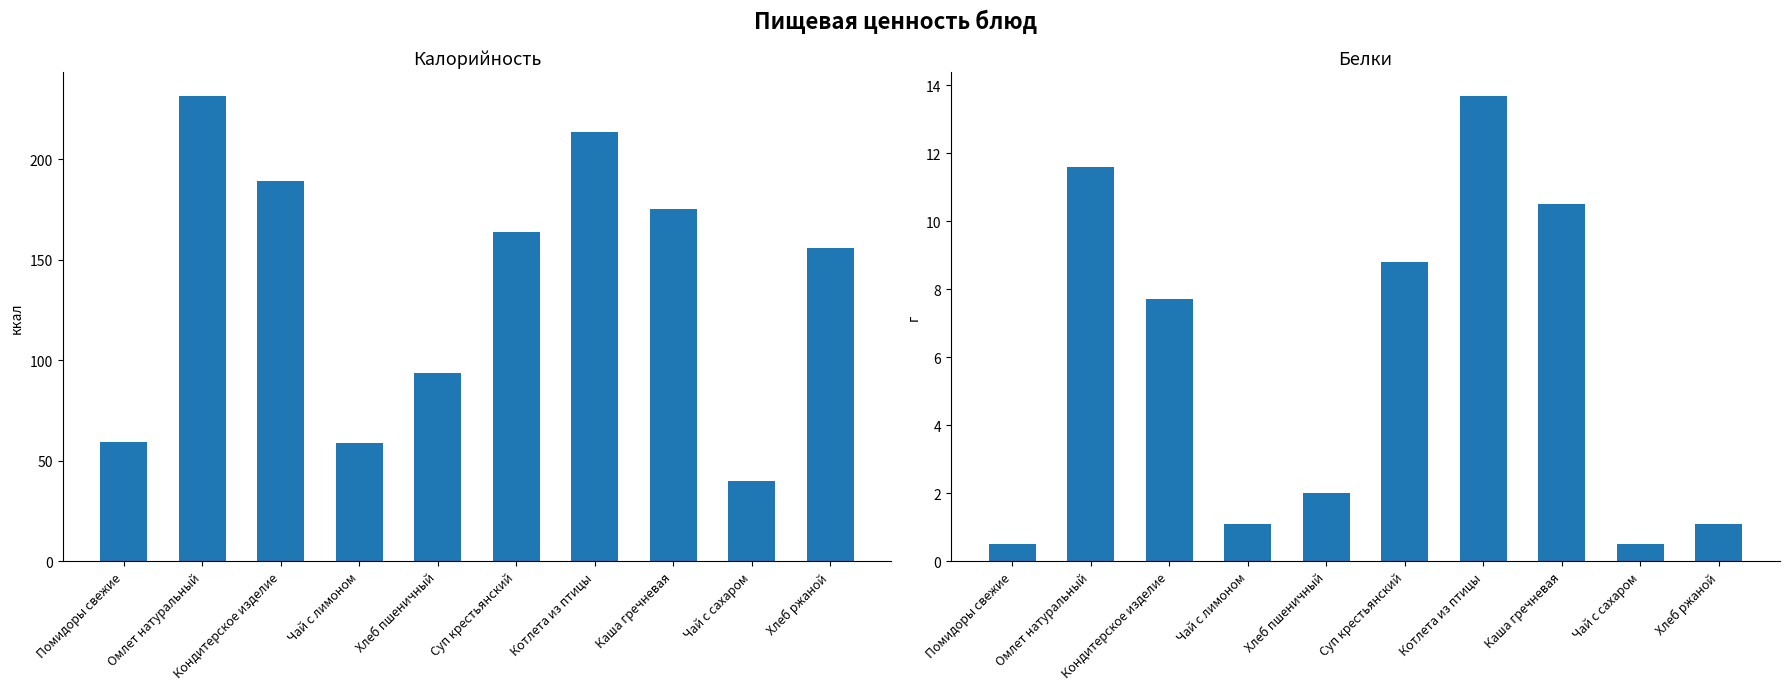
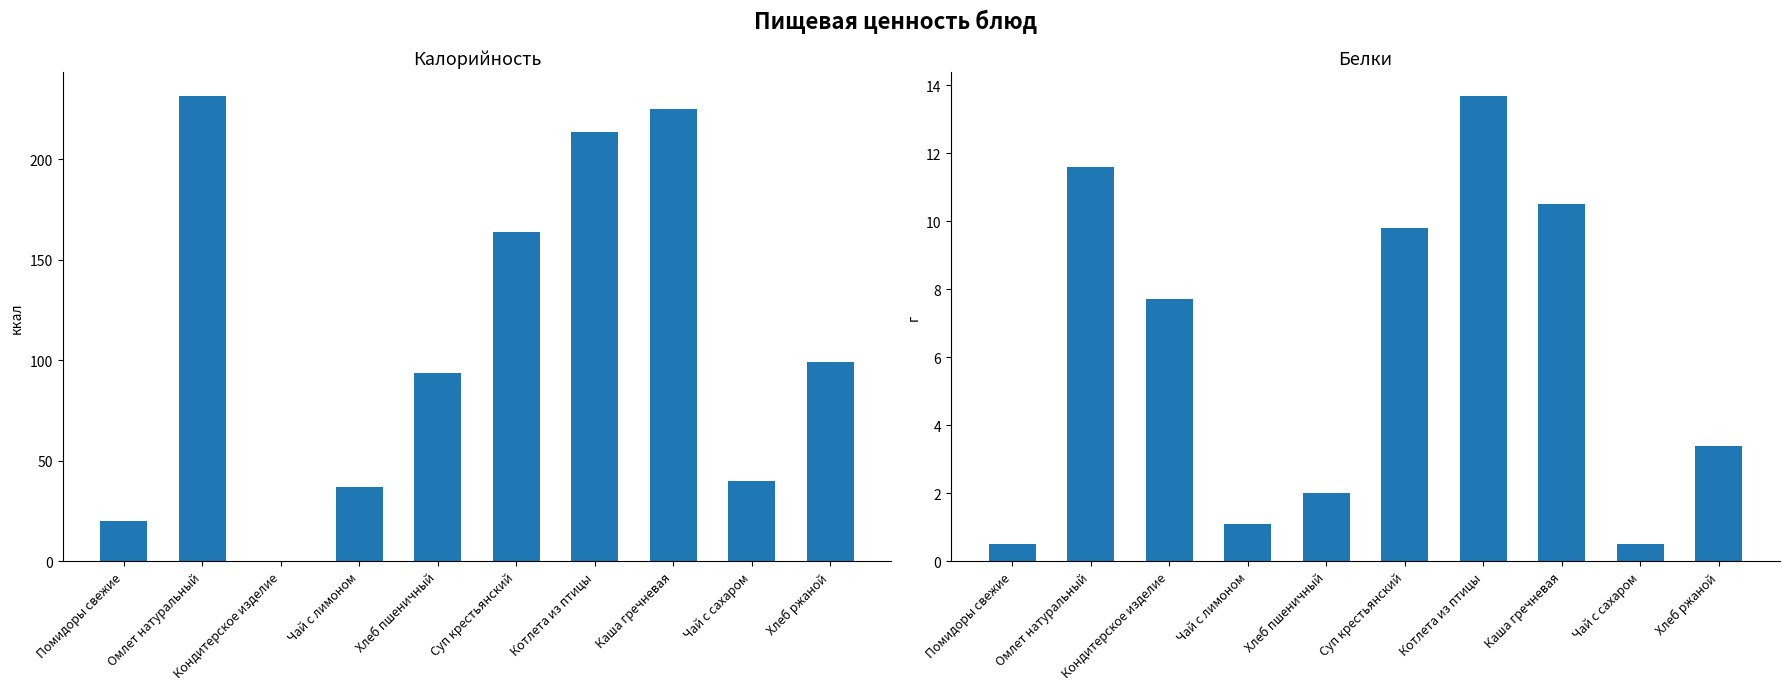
Калорийность, Помидоры свежие: 59 -> 20
Калорийность, Кондитерское изделие: 189 -> 0
Калорийность, Чай с лимоном: 59 -> 37
Калорийность, Каша гречневая: 175 -> 225
Калорийность, Хлеб ржаной: 156 -> 99
Белки, Суп крестьянский: 8.8 -> 9.8
Белки, Хлеб ржаной: 1.1 -> 3.4
